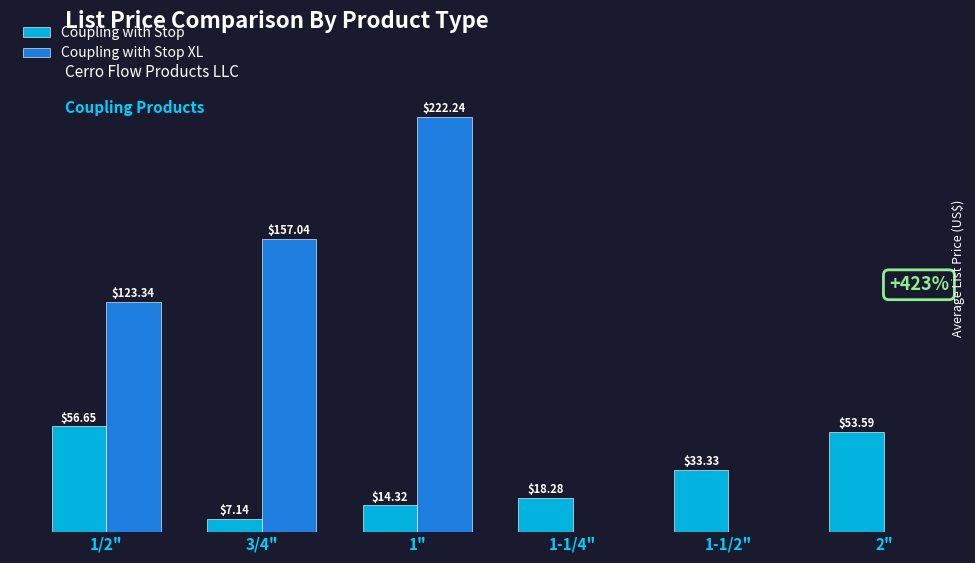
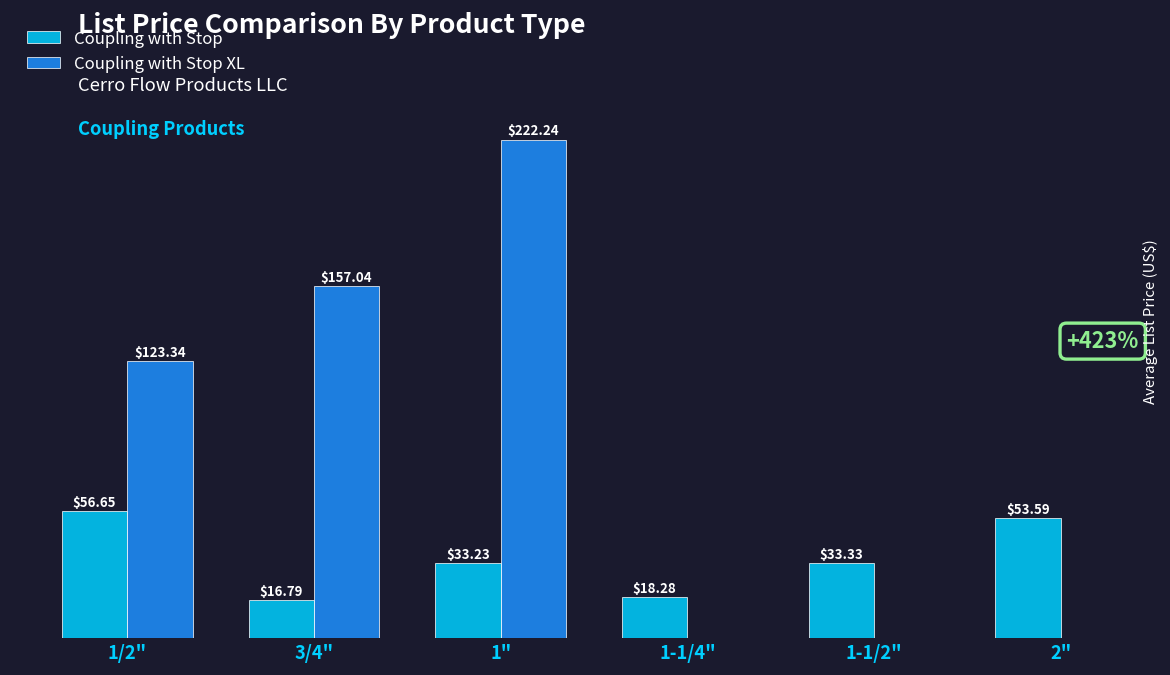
Coupling with Stop, 3/4": $7.14 -> $16.79
Coupling with Stop, 1": $14.32 -> $33.23
